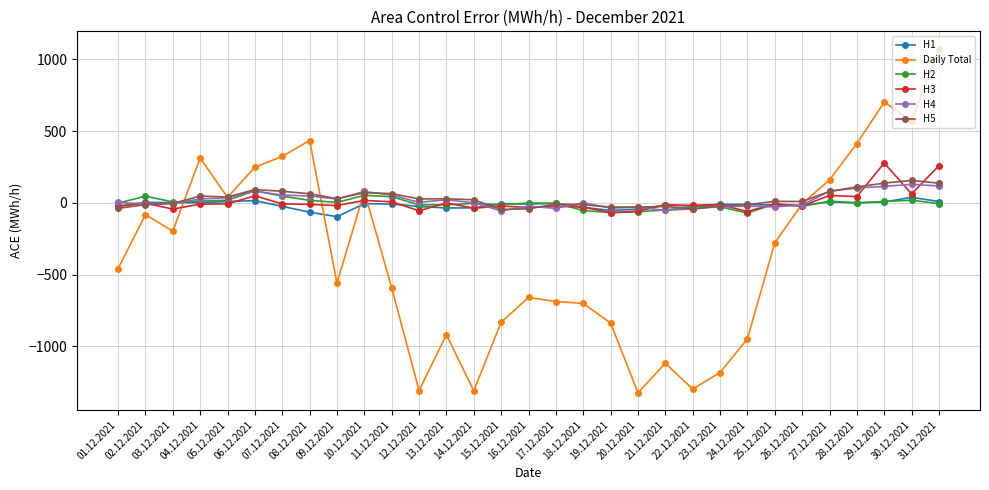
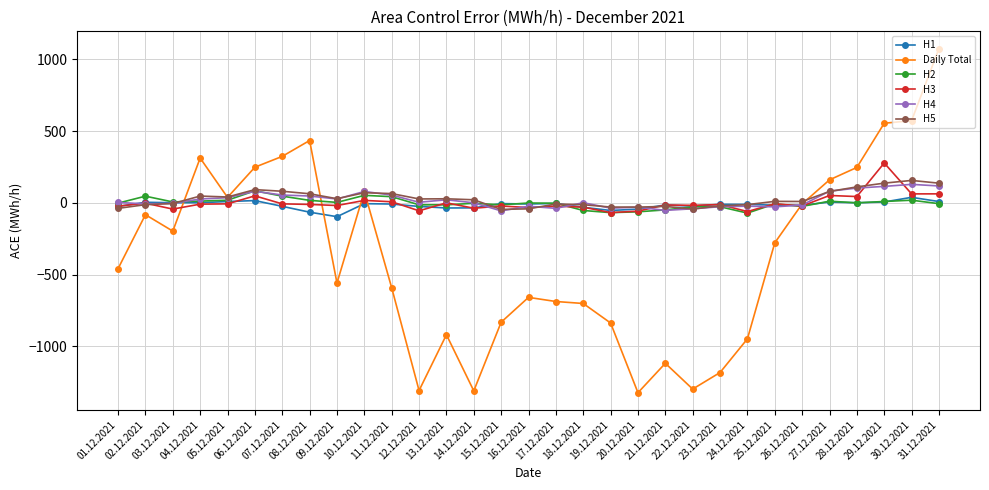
Daily Total, 28.12.2021: 410 -> 250
Daily Total, 29.12.2021: 700 -> 560
H3, 31.12.2021: 260 -> 60
